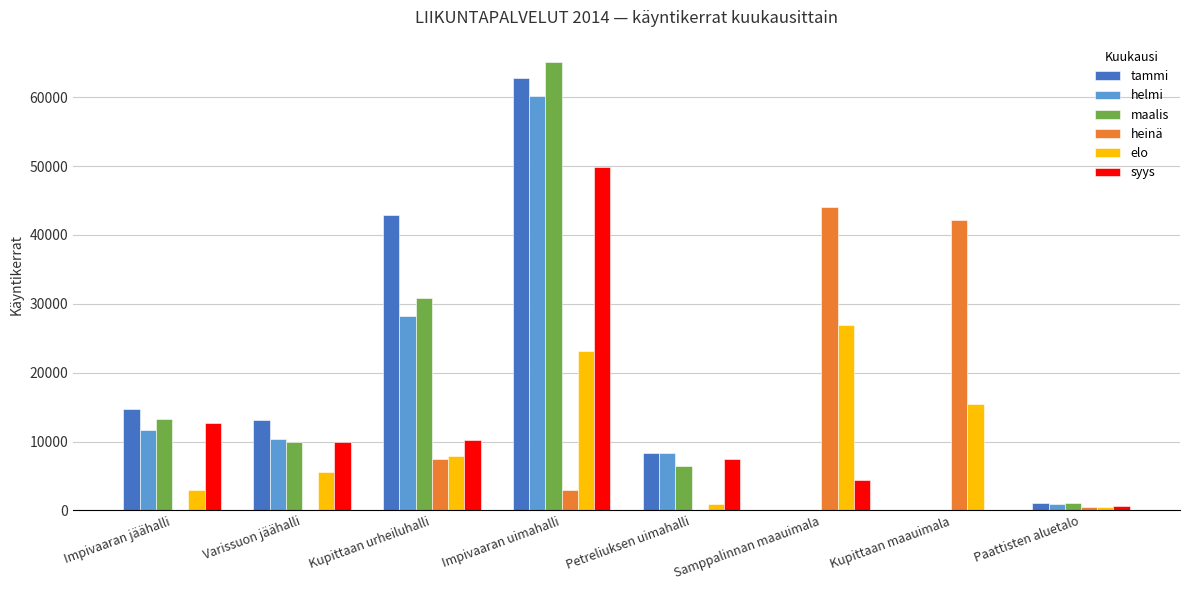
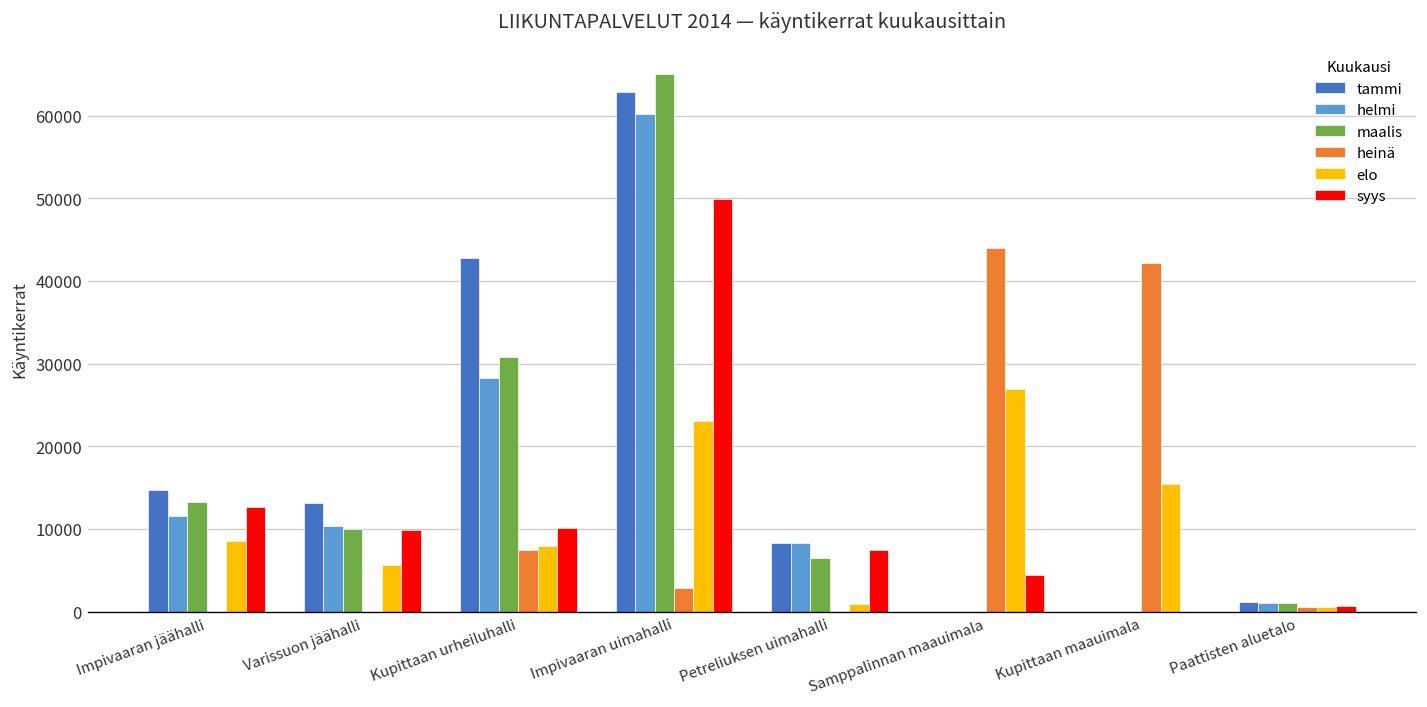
elo, Impivaaran jäähalli: 3000 -> 9000
